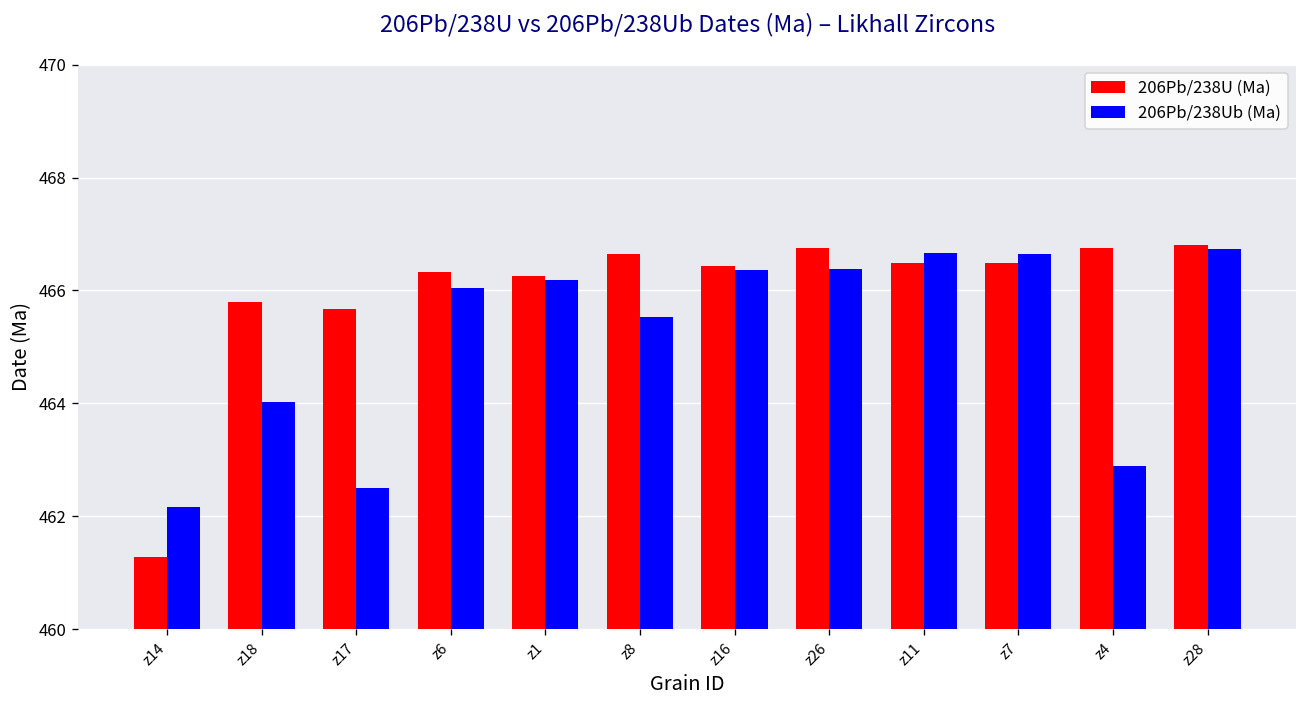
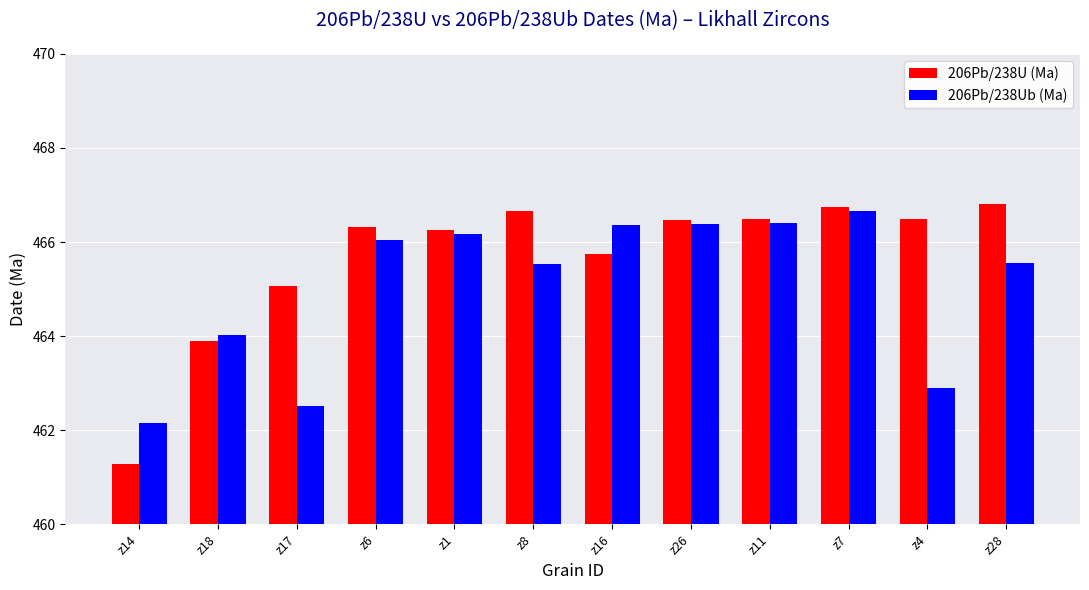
206Pb/238U (Ma), z18: 465.8 -> 463.9
206Pb/238U (Ma), z17: 465.7 -> 465.1
206Pb/238U (Ma), z16: 466.4 -> 465.8
206Pb/238U (Ma), z26: 466.8 -> 466.5
206Pb/238Ub (Ma), z11: 466.7 -> 466.4
206Pb/238U (Ma), z7: 466.5 -> 466.7
206Pb/238U (Ma), z4: 466.8 -> 466.5
206Pb/238Ub (Ma), z28: 466.7 -> 465.6
